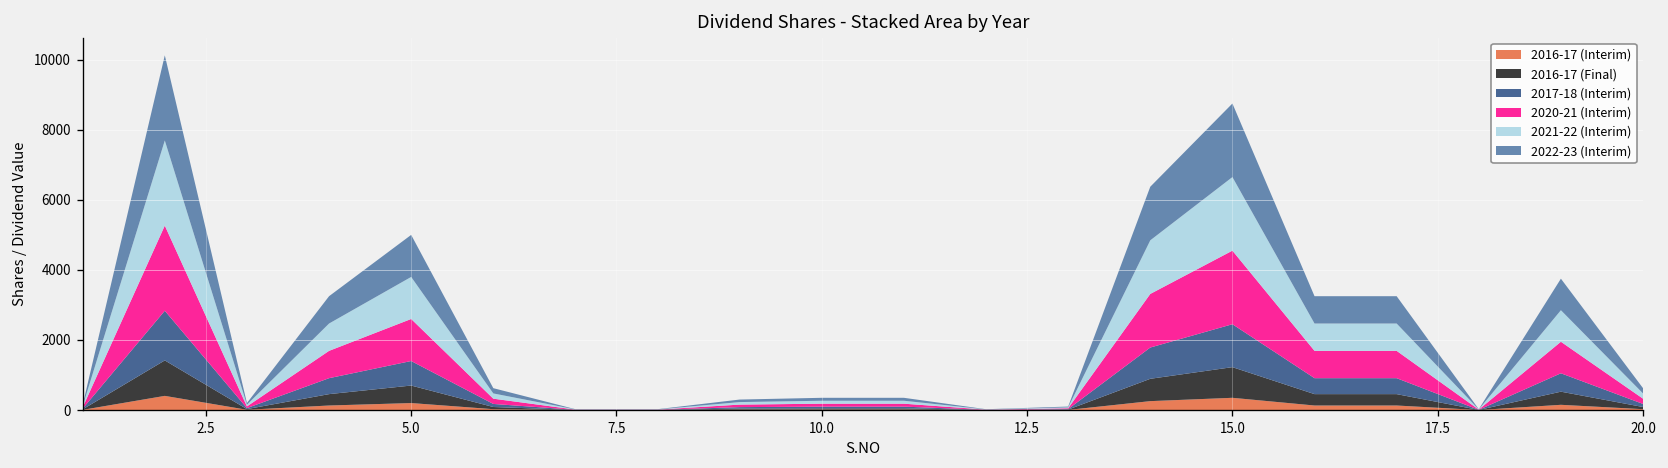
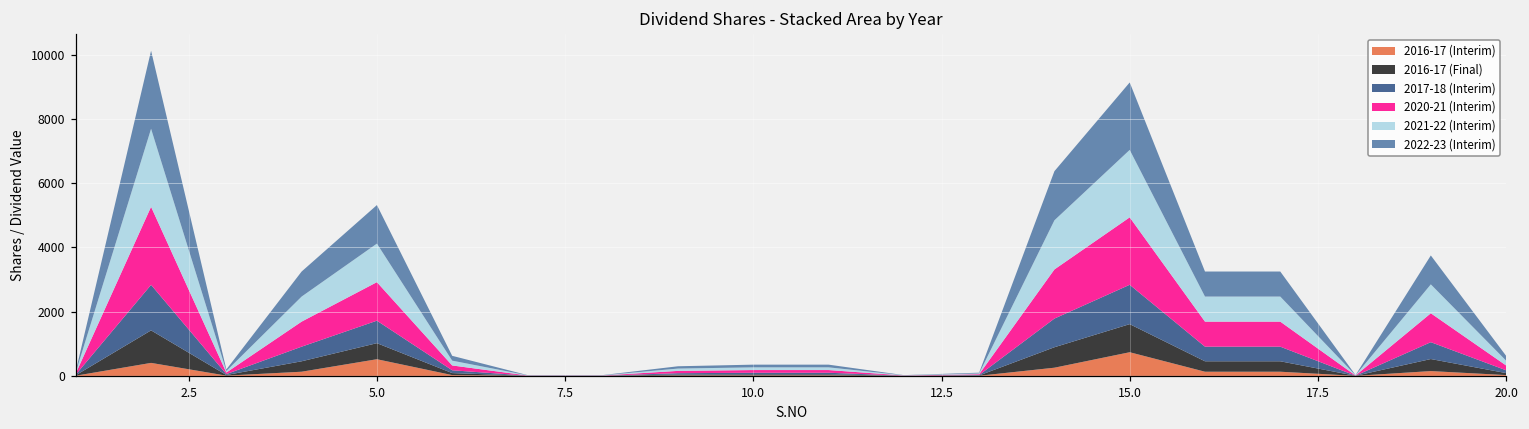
2016-17 (Interim), 5.0: 200 -> 500
2016-17 (Interim), 15.0: 400 -> 700
